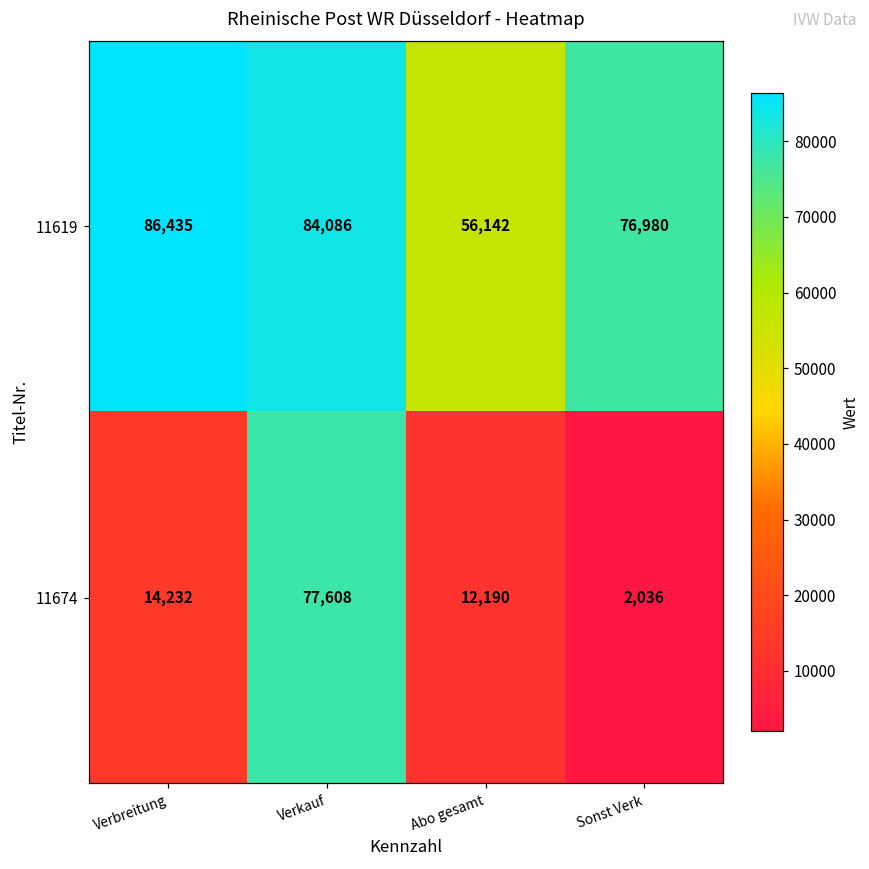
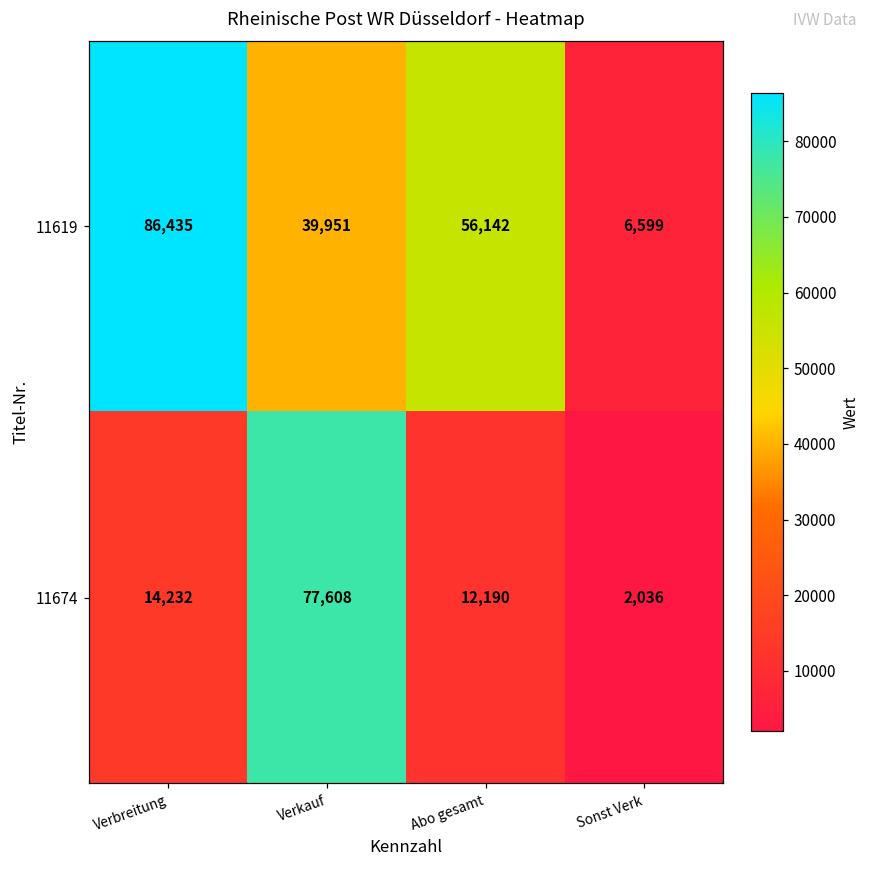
11619, Verkauf: 84,086 -> 39,951
11619, Sonst Verk: 76,980 -> 6,599
